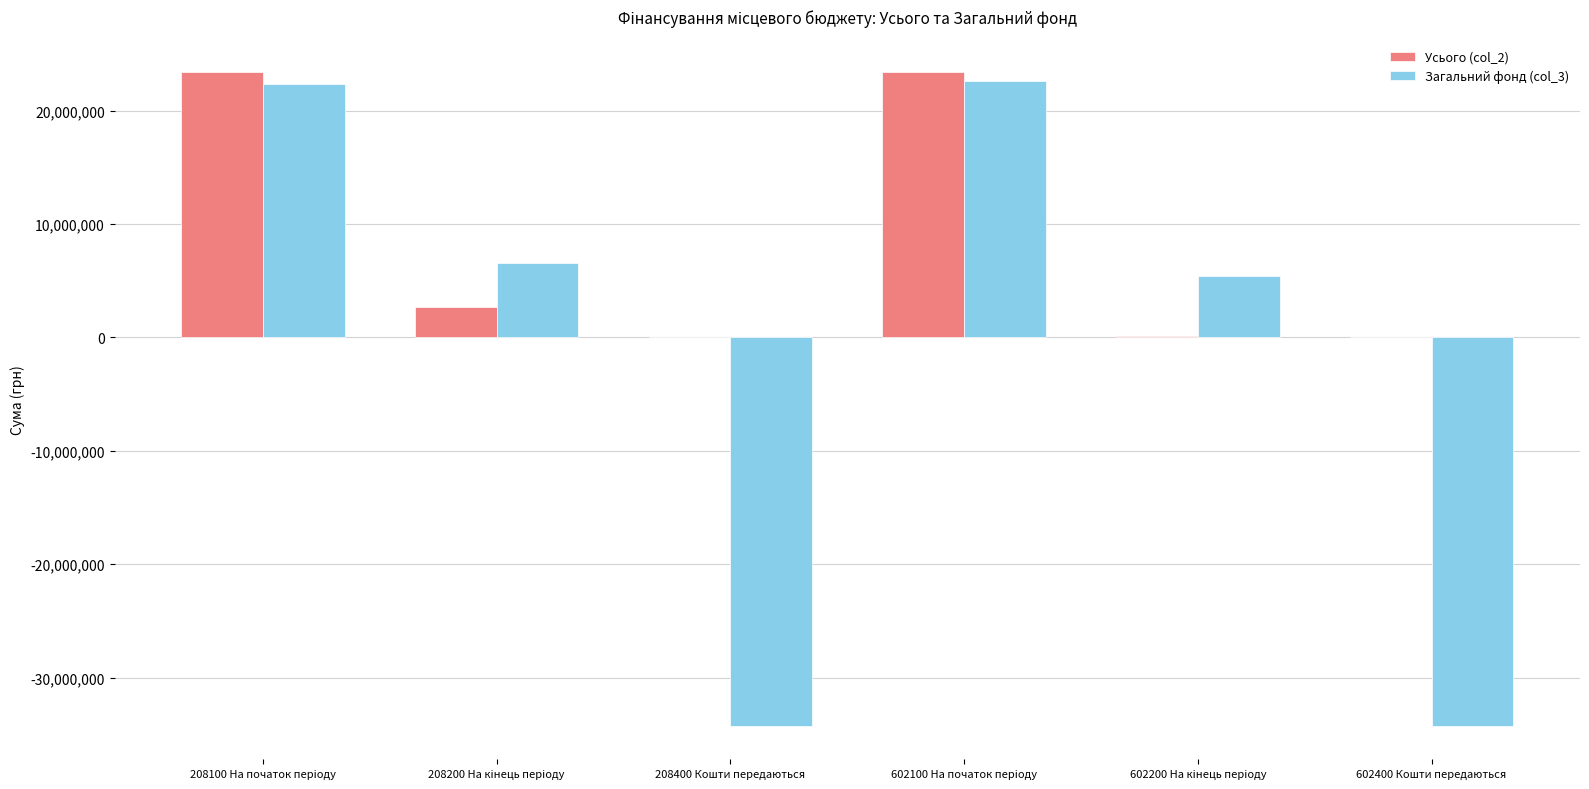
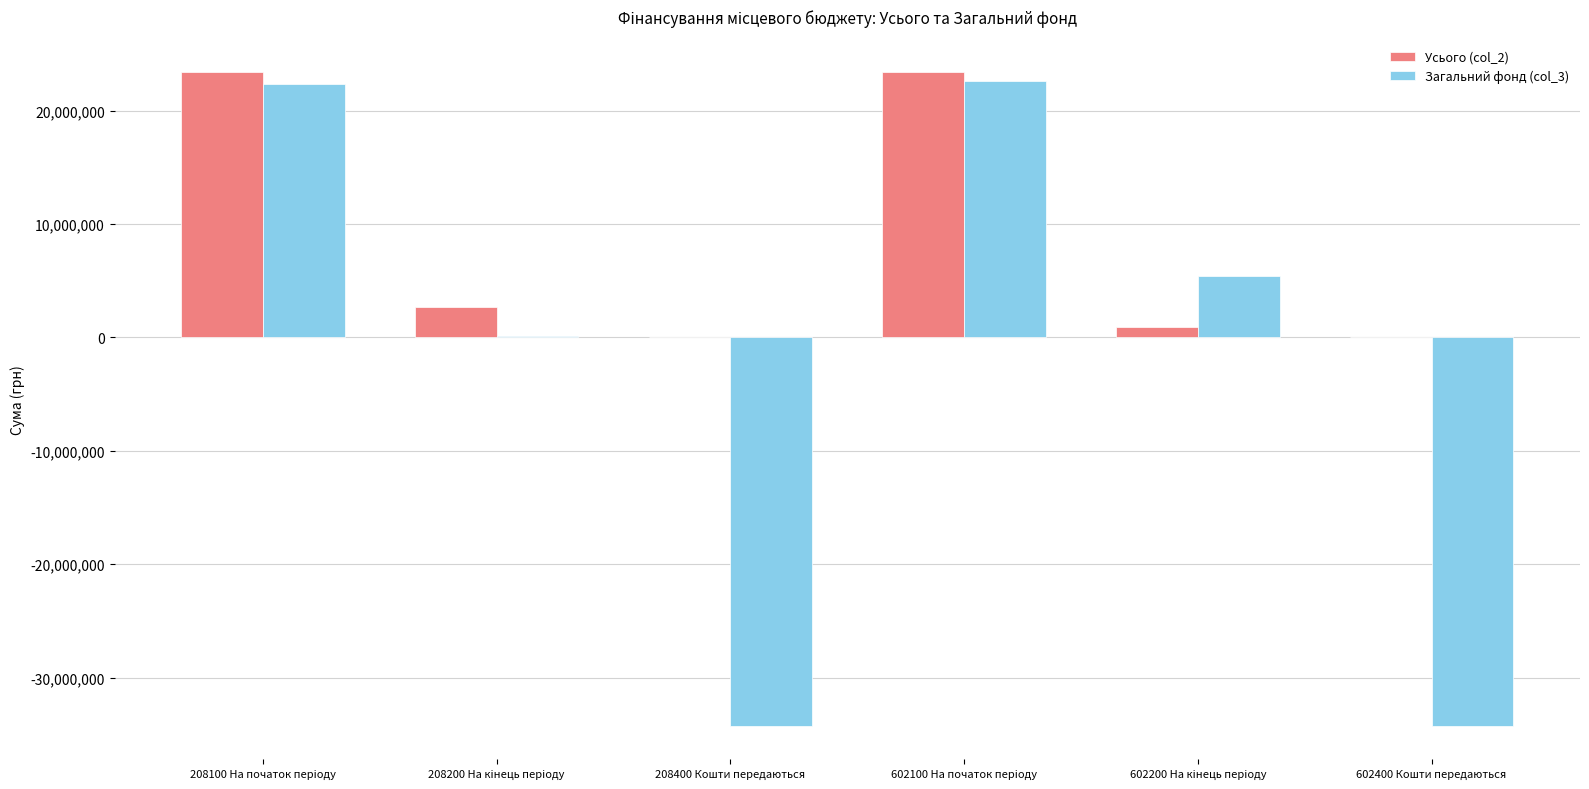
Загальний фонд (col_3), 208200 На кінець періоду: 6,600,000 -> 100,000
Усього (col_2), 602200 На кінець періоду: 100,000 -> 900,000
